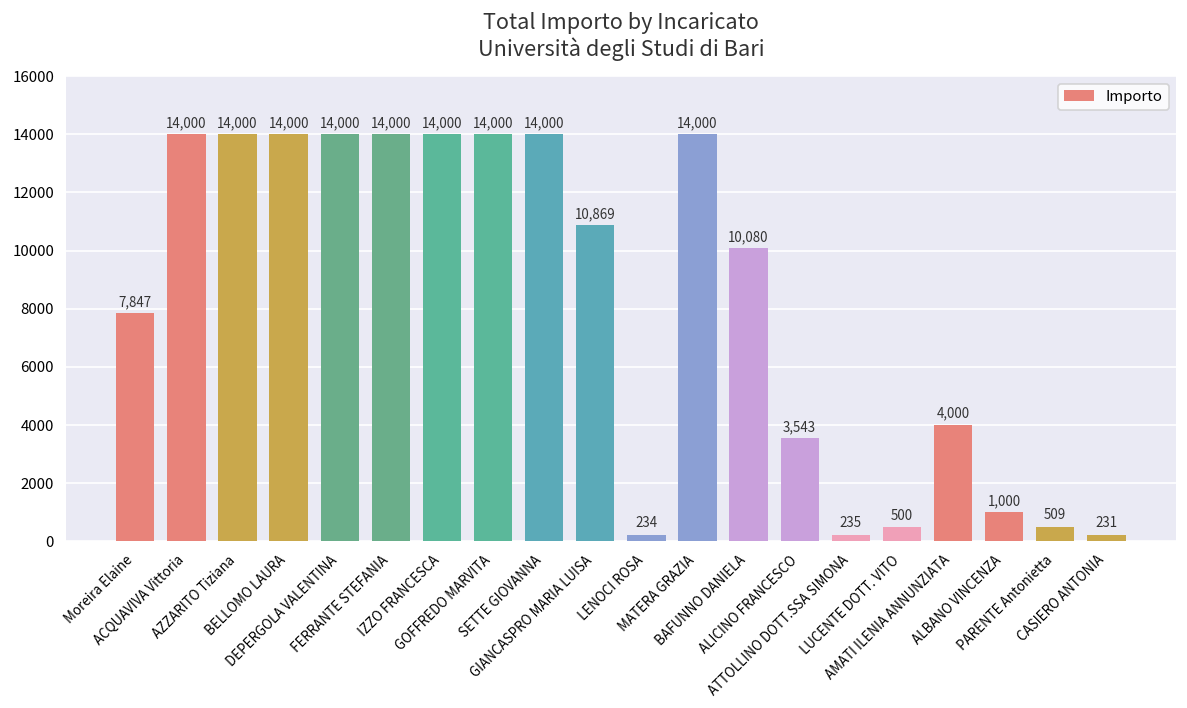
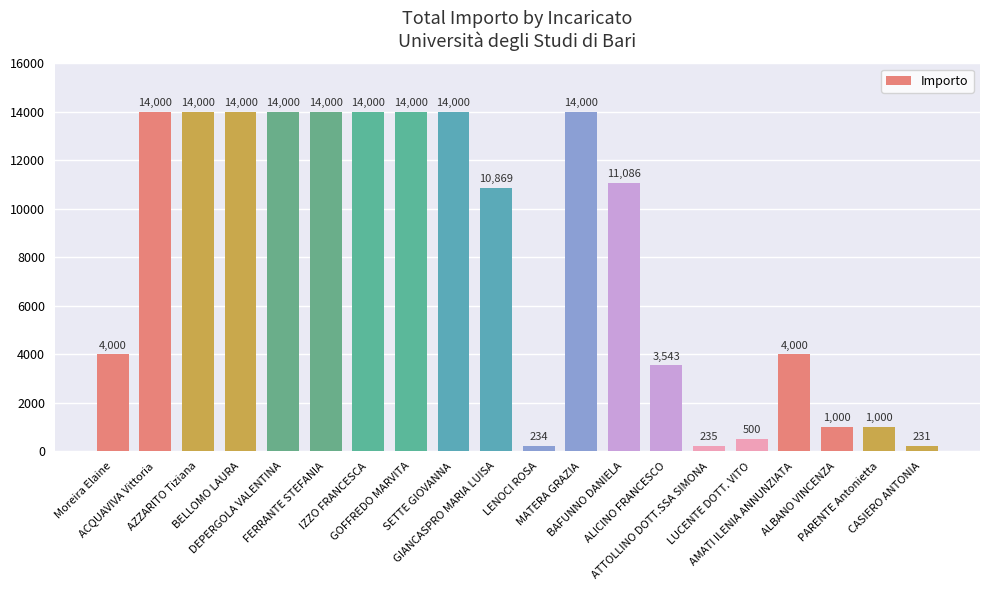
Moreira Elaine: 7,847 -> 4,000
BAFUNNO DANIELA: 10,080 -> 11,086
PARENTE Antonietta: 509 -> 1,000
